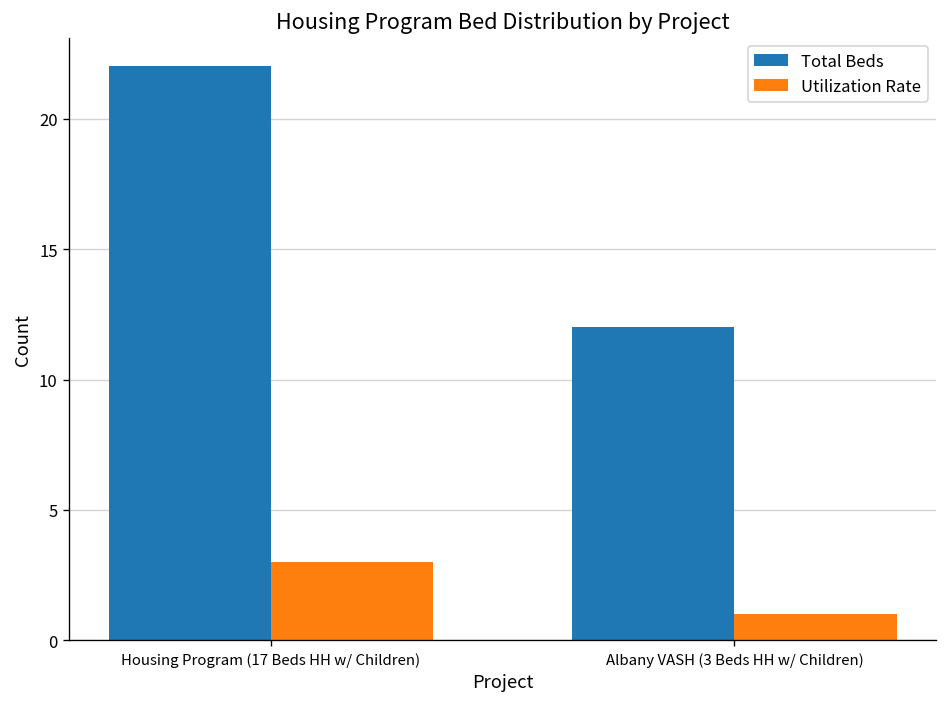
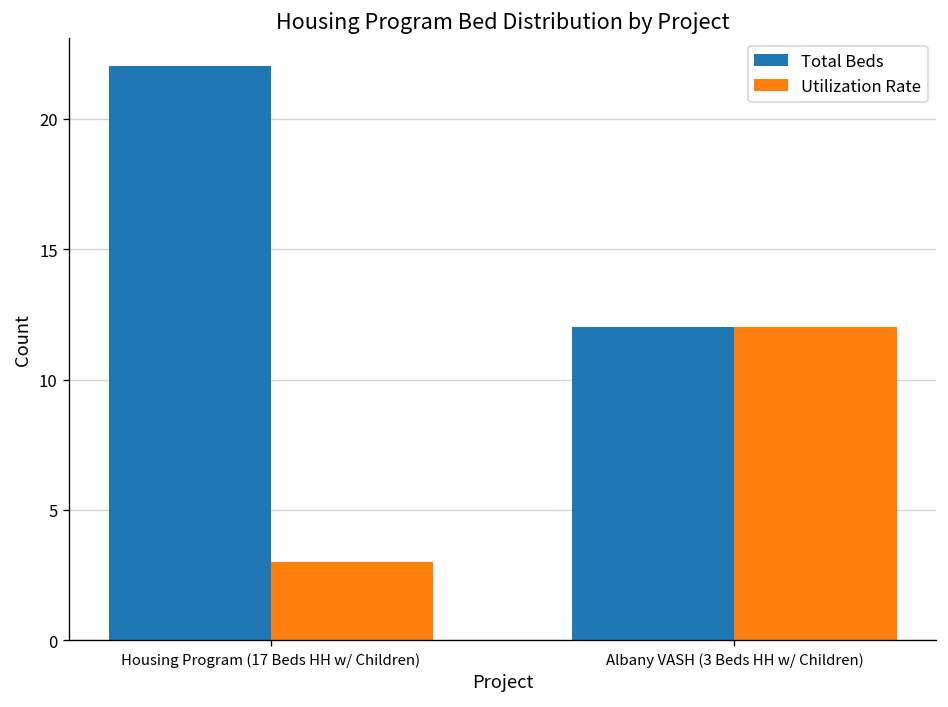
Utilization Rate, Albany VASH (3 Beds HH w/ Children): 1 -> 12
